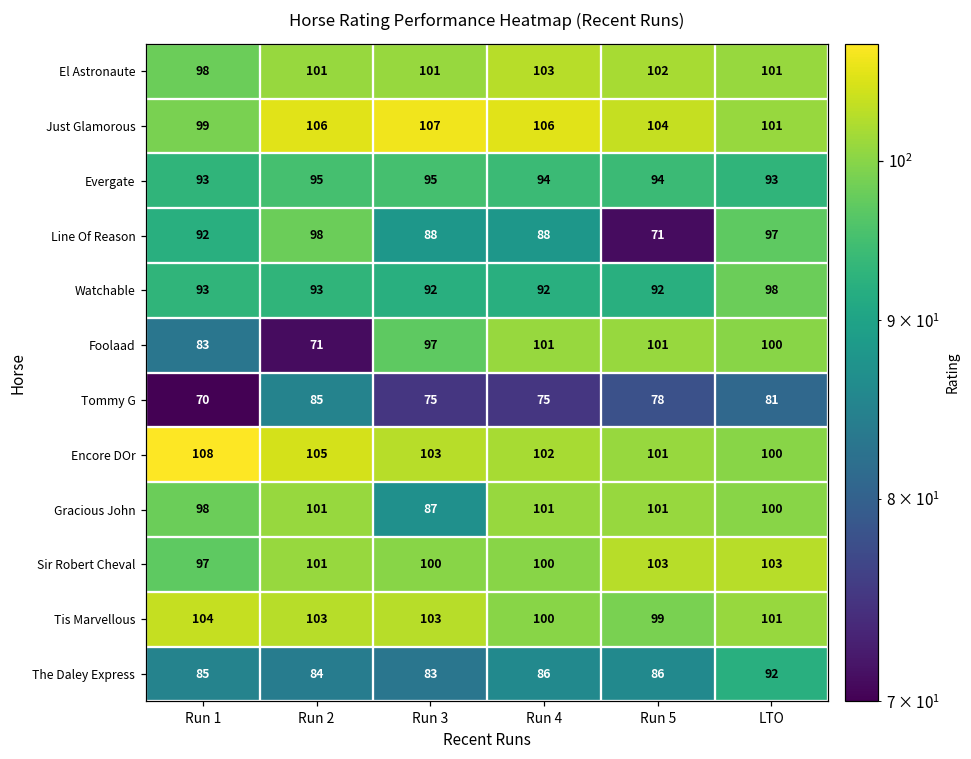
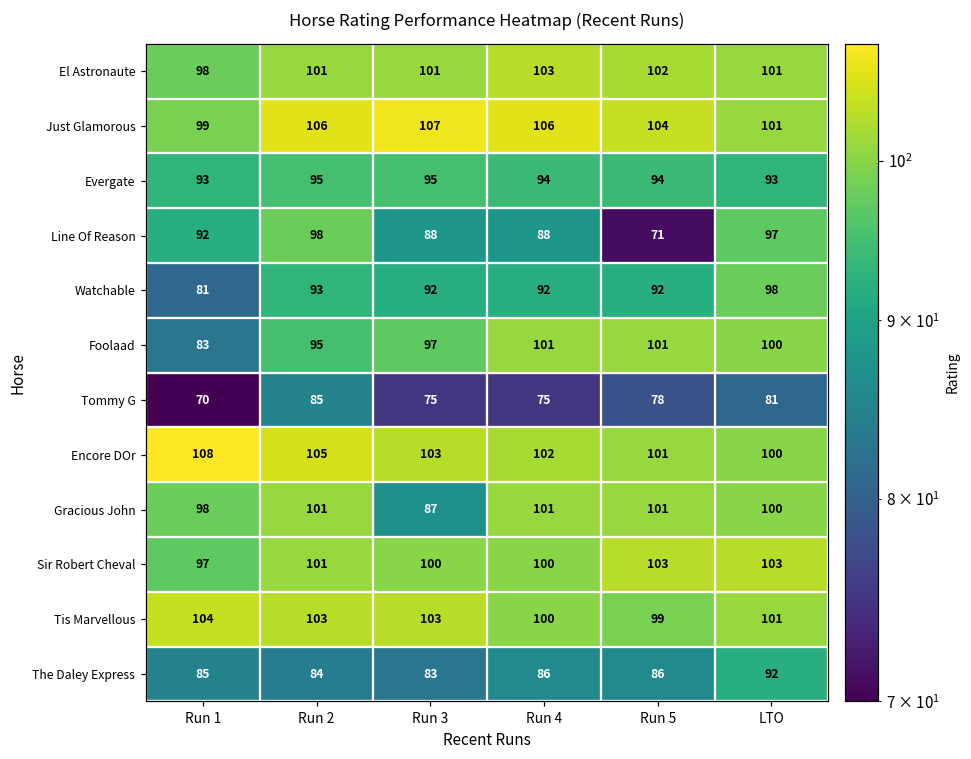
Watchable, Run 1: 93 -> 81
Foolaad, Run 2: 71 -> 95
